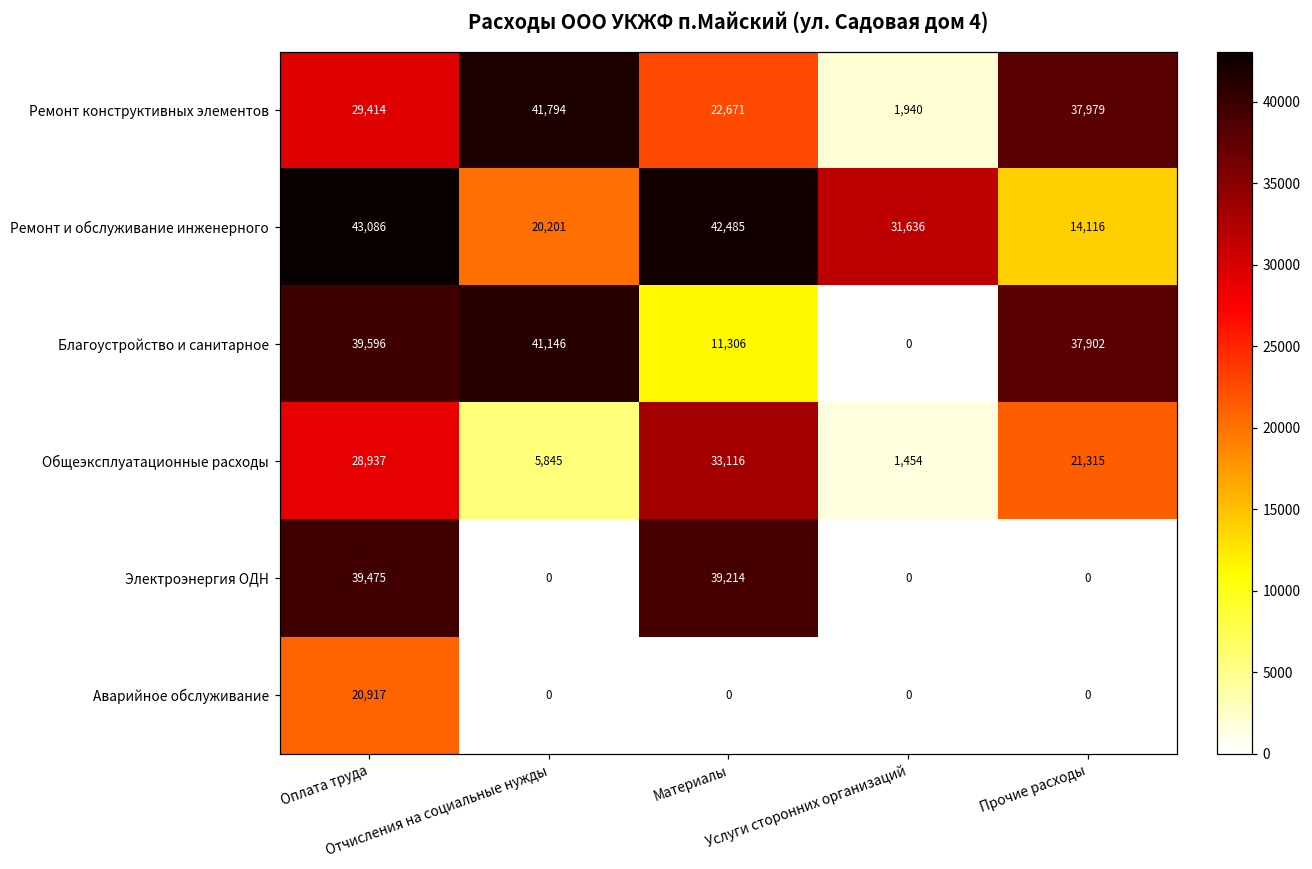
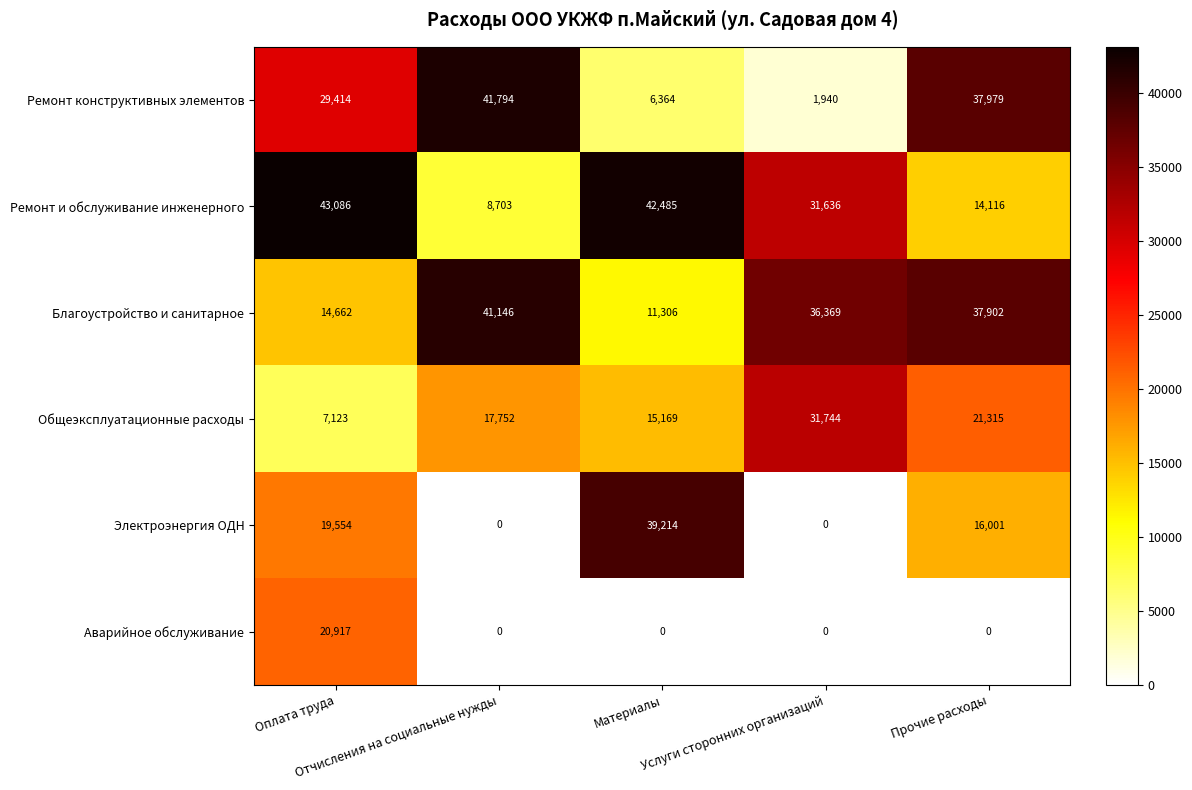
Ремонт конструктивных элементов, Материалы: 22,671 -> 6,364
Ремонт и обслуживание инженерного, Отчисления на социальные нужды: 20,201 -> 8,703
Благоустройство и санитарное, Оплата труда: 39,596 -> 14,662
Благоустройство и санитарное, Услуги сторонних организаций: 0 -> 36,369
Общеэксплуатационные расходы, Оплата труда: 28,937 -> 7,123
Общеэксплуатационные расходы, Отчисления на социальные нужды: 5,845 -> 17,752
Общеэксплуатационные расходы, Материалы: 33,116 -> 15,169
Общеэксплуатационные расходы, Услуги сторонних организаций: 1,454 -> 31,744
Электроэнергия ОДН, Оплата труда: 39,475 -> 19,554
Электроэнергия ОДН, Прочие расходы: 0 -> 16,001
